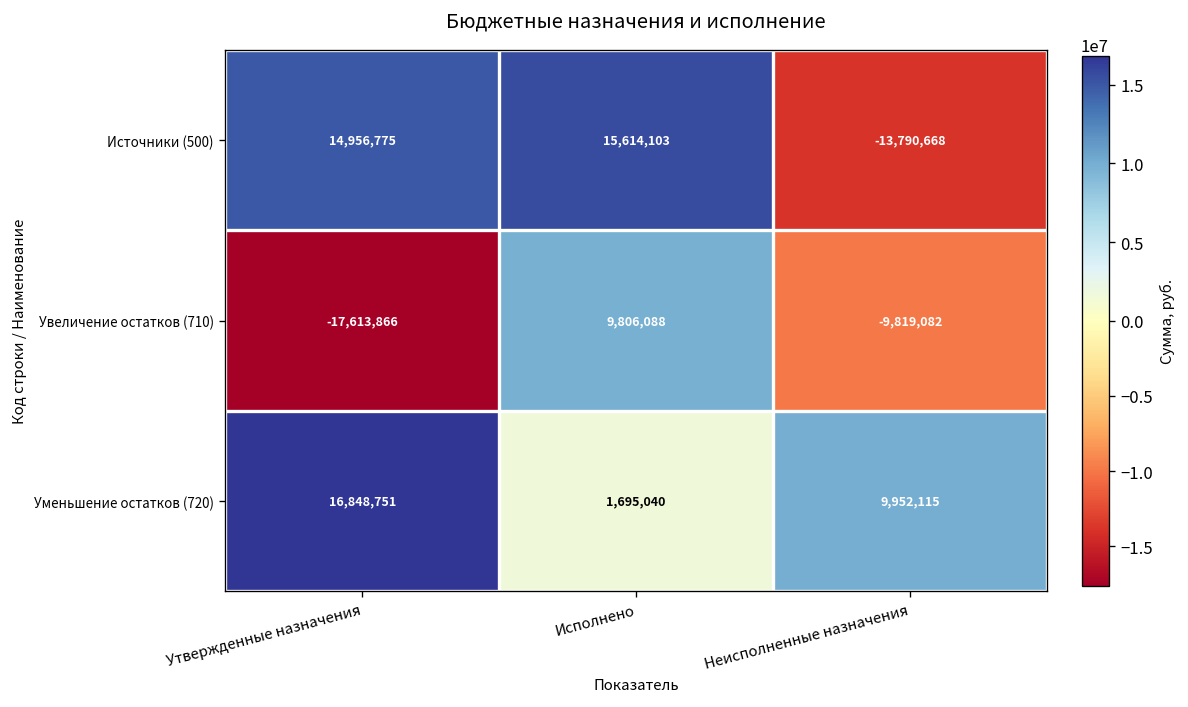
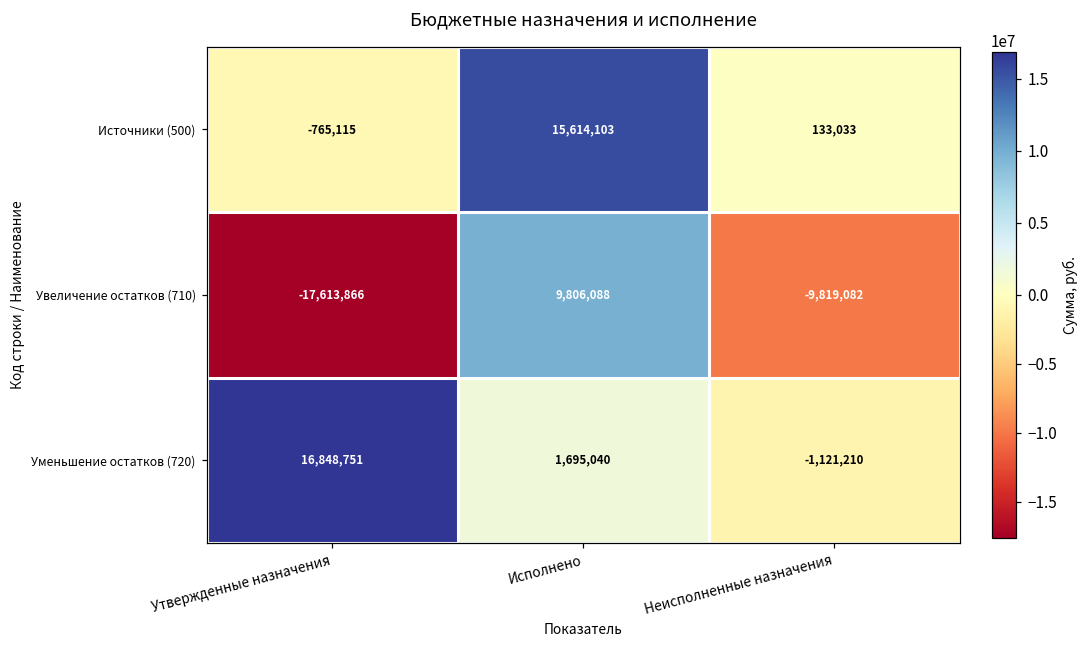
Источники (500), Утвержденные назначения: 14,956,775 -> -765,115
Источники (500), Неисполненные назначения: -13,790,668 -> 133,033
Уменьшение остатков (720), Неисполненные назначения: 9,952,115 -> -1,121,210
